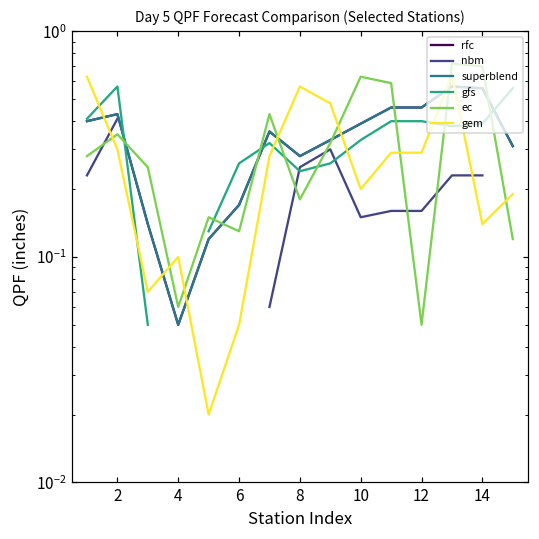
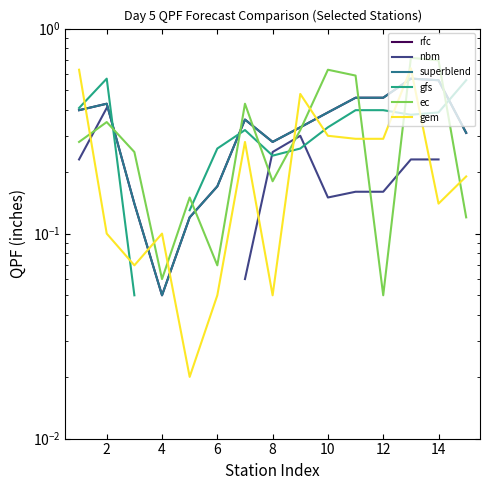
gem, 2: 0.3 -> 0.1
ec, 6: 0.13 -> 0.07
gem, 8: 0.57 -> 0.05
gem, 10: 0.2 -> 0.3
